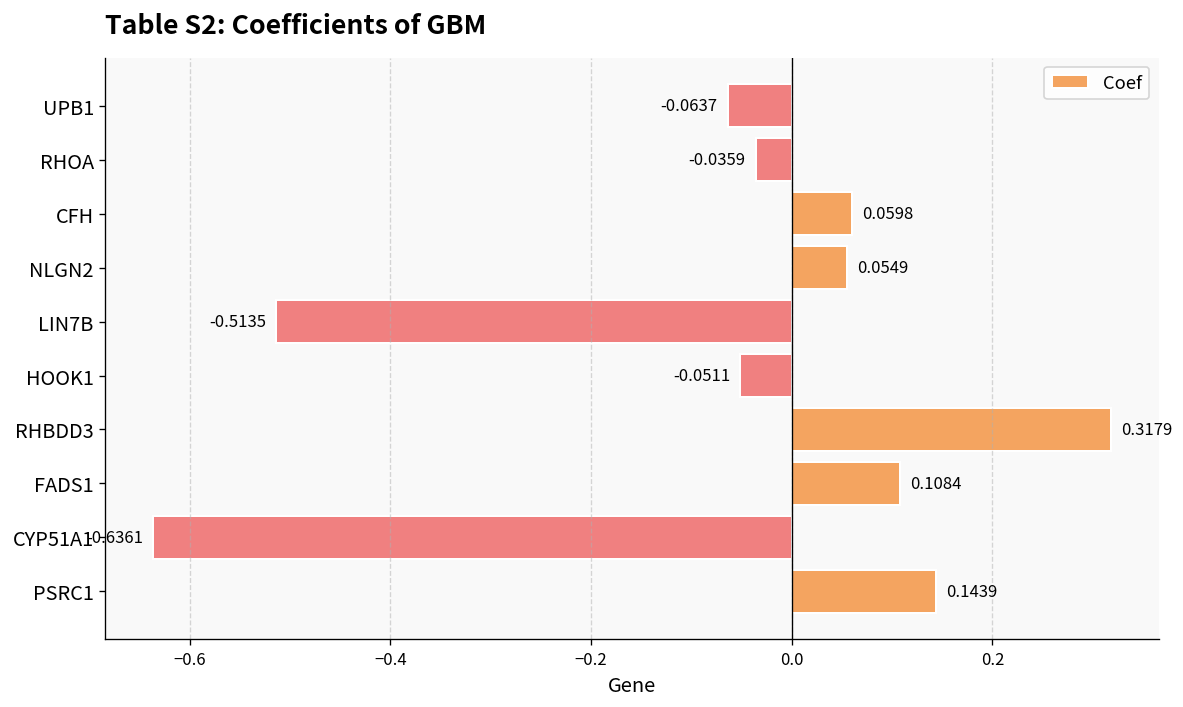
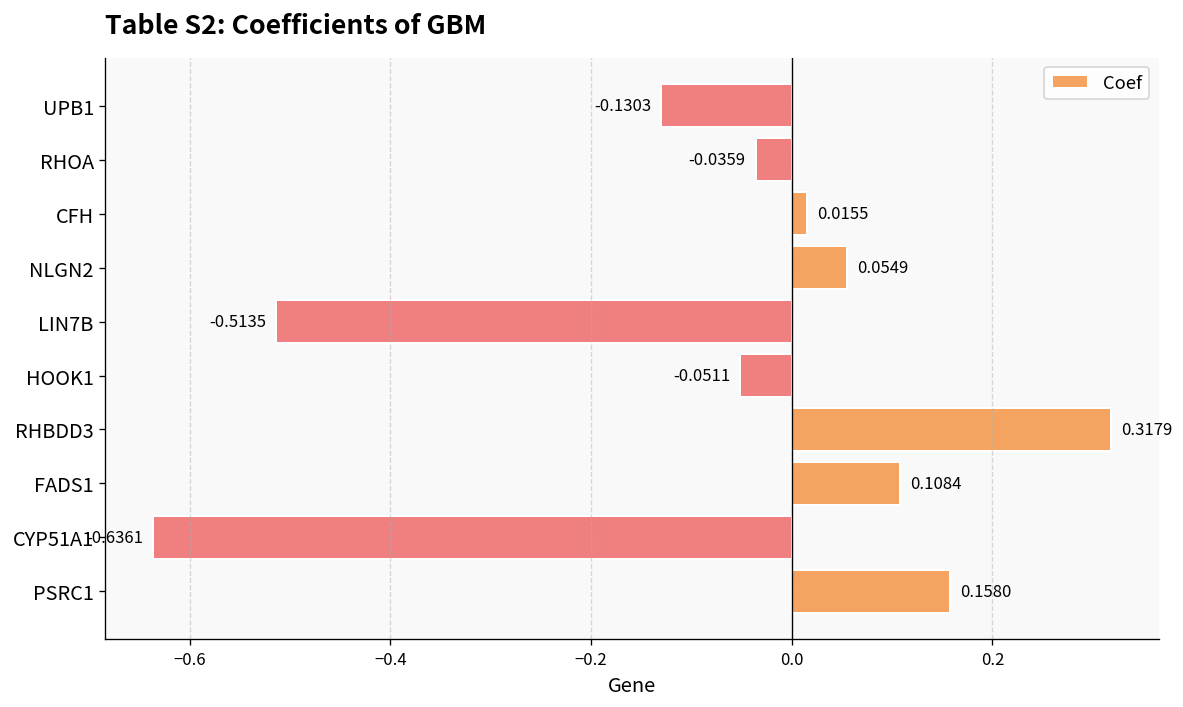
UPB1: -0.0637 -> -0.1303
CFH: 0.0598 -> 0.0155
PSRC1: 0.1439 -> 0.1580
